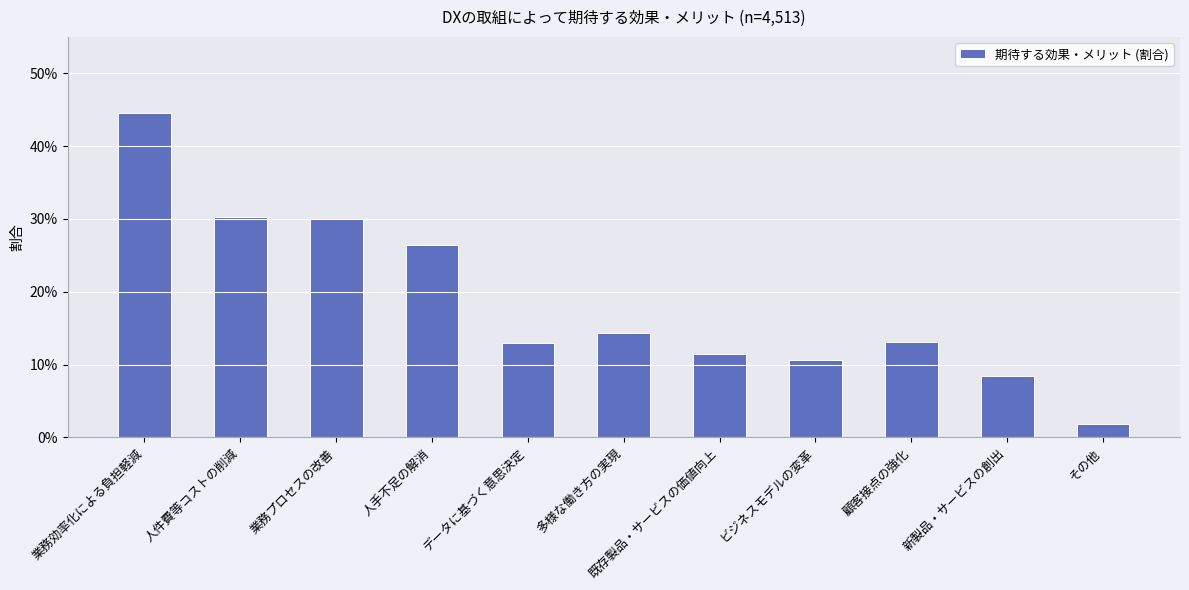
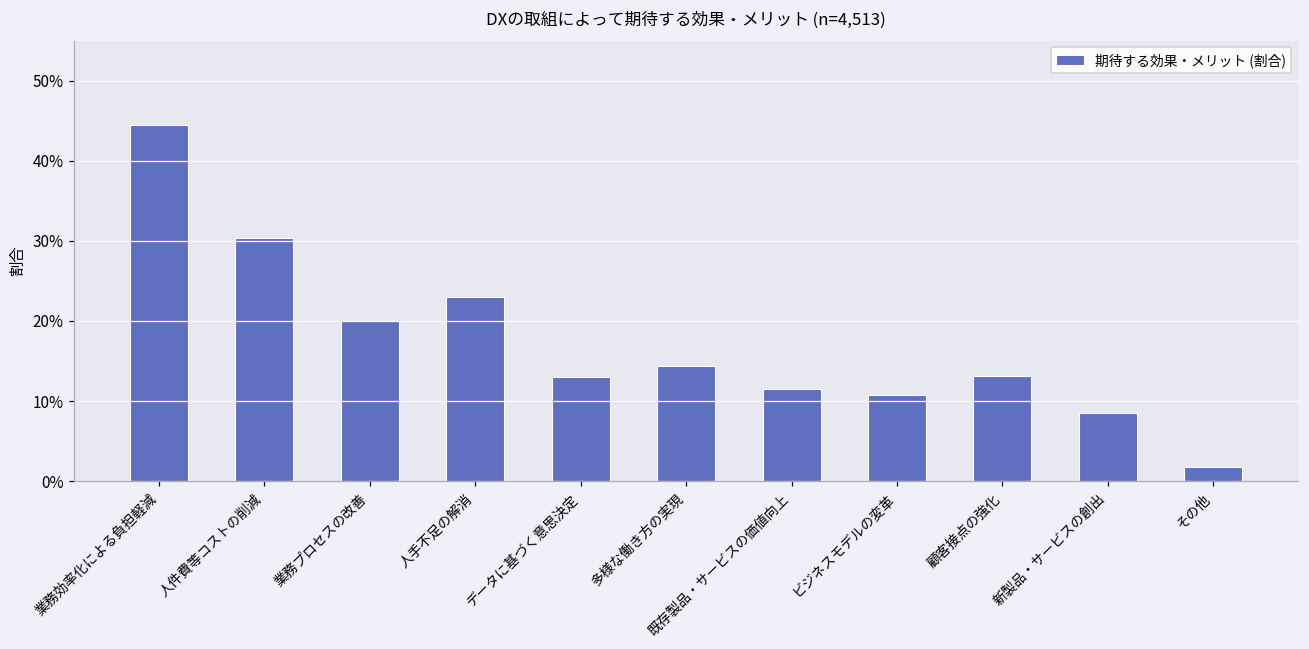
業務プロセスの改善: 30% -> 20%
人手不足の解消: 26% -> 23%
